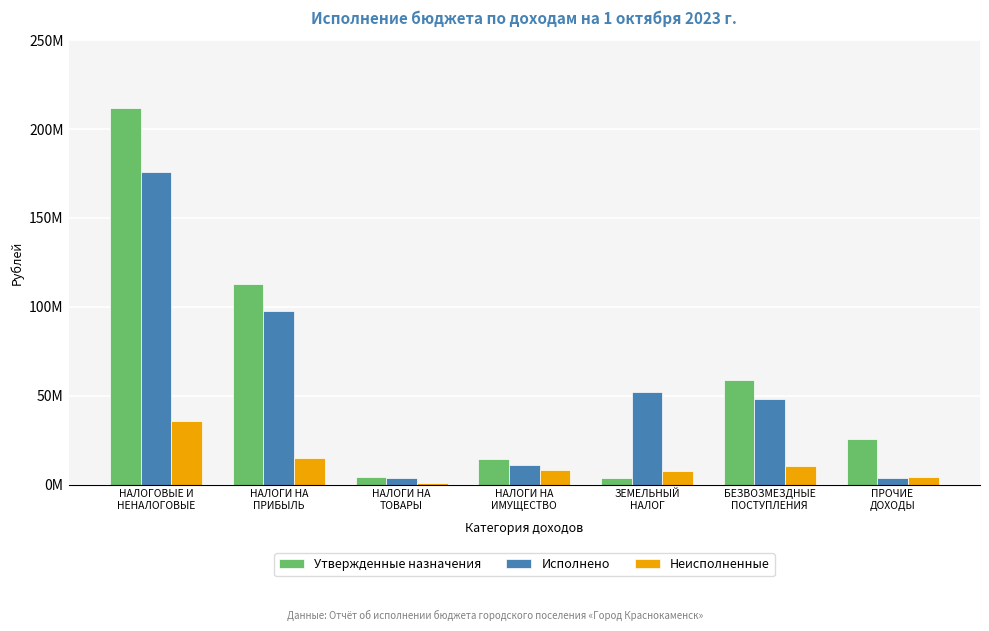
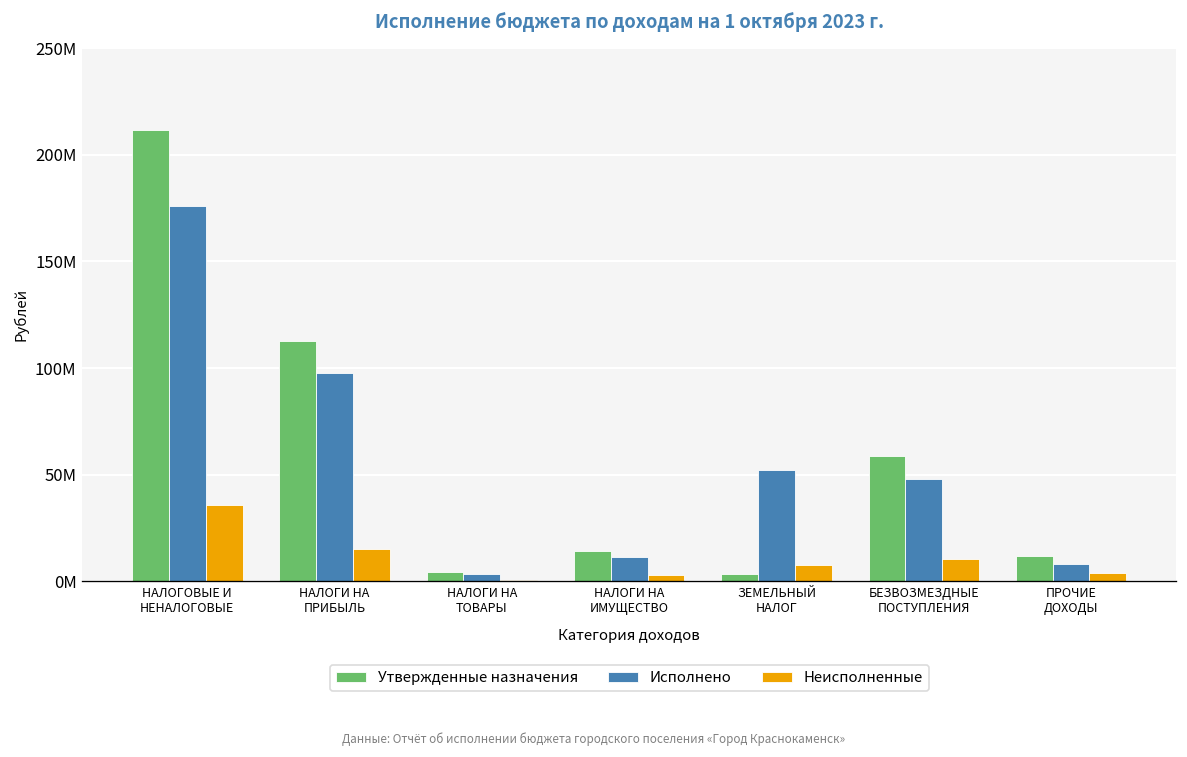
Неисполненные, НАЛОГИ НА ИМУЩЕСТВО: 8000000 -> 3000000
Утвержденные назначения, ПРОЧИЕ ДОХОДЫ: 26000000 -> 12000000
Исполнено, ПРОЧИЕ ДОХОДЫ: 3000000 -> 8000000
